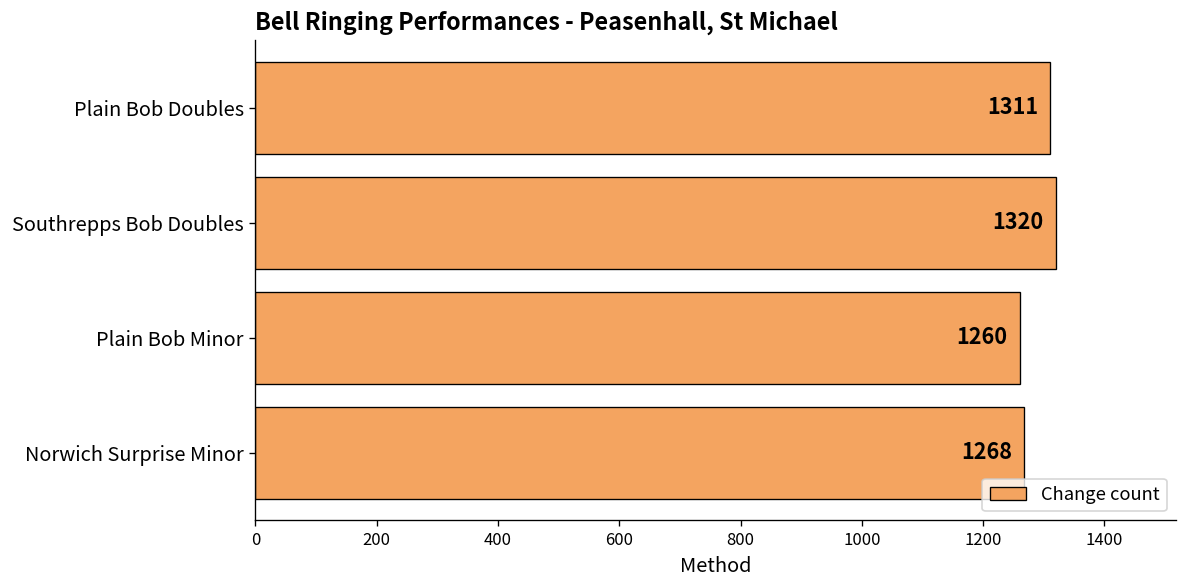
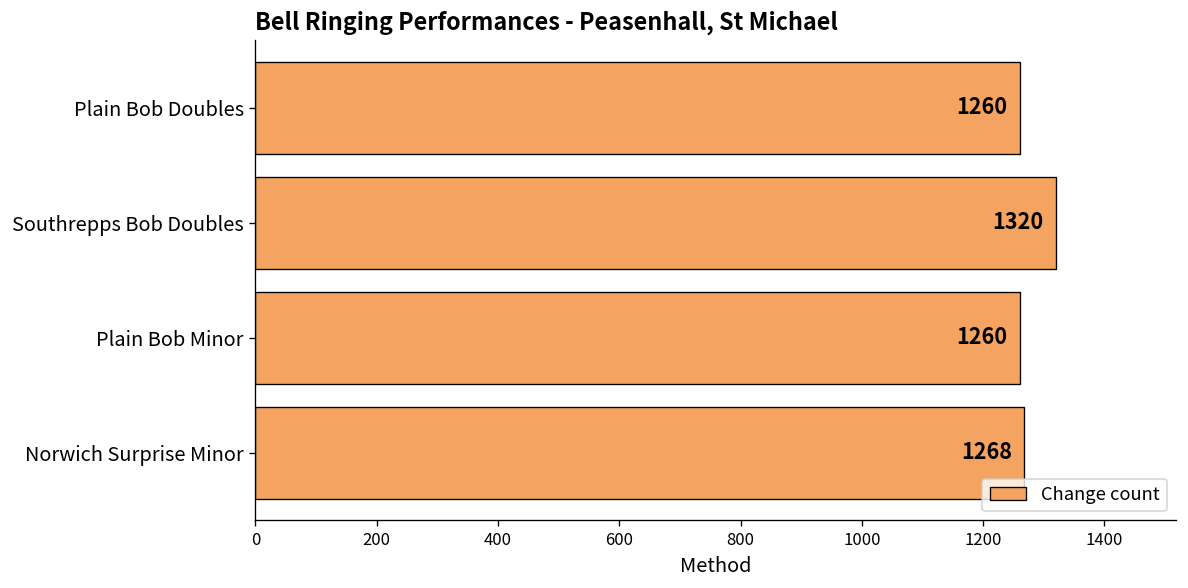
Plain Bob Doubles: 1311 -> 1260
